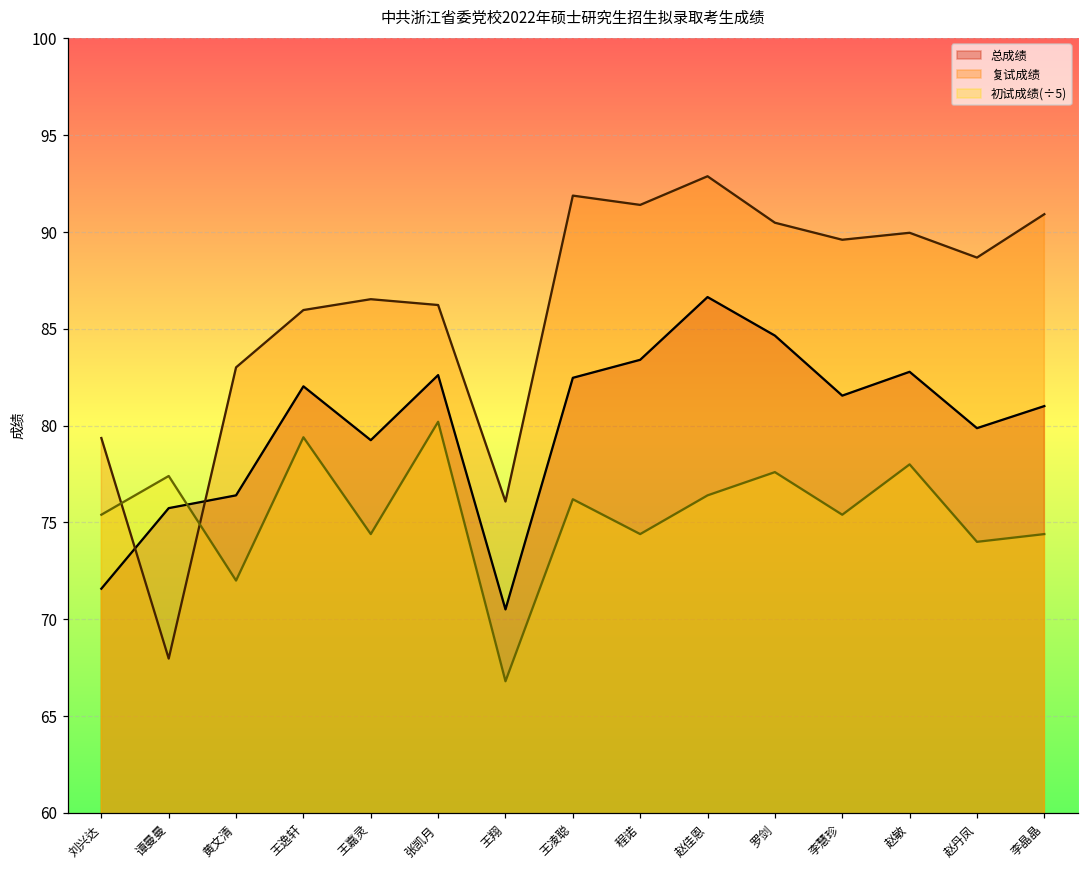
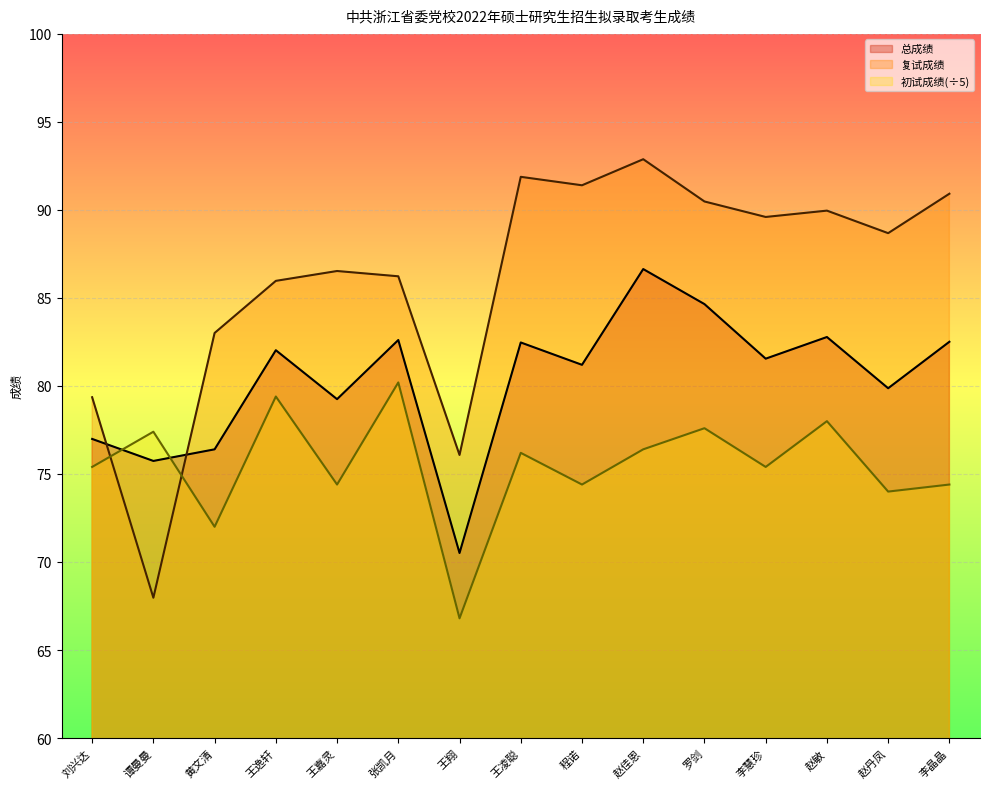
总成绩, 刘兴达: 71.6 -> 77.0
总成绩, 程诺: 83.4 -> 81.2
总成绩, 李晶晶: 81.0 -> 82.5
